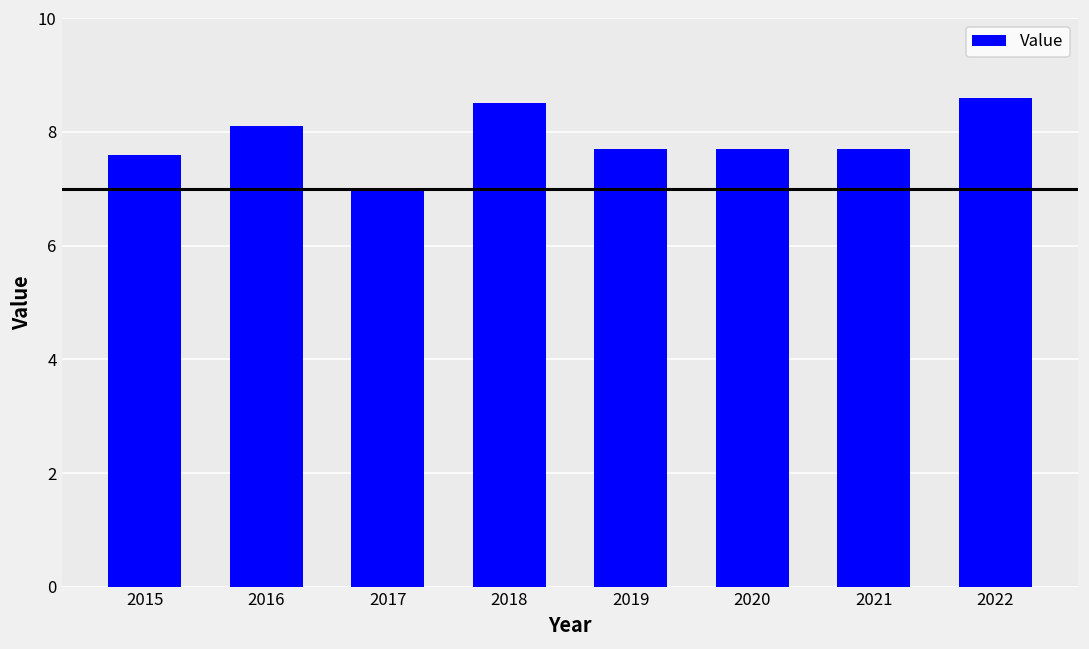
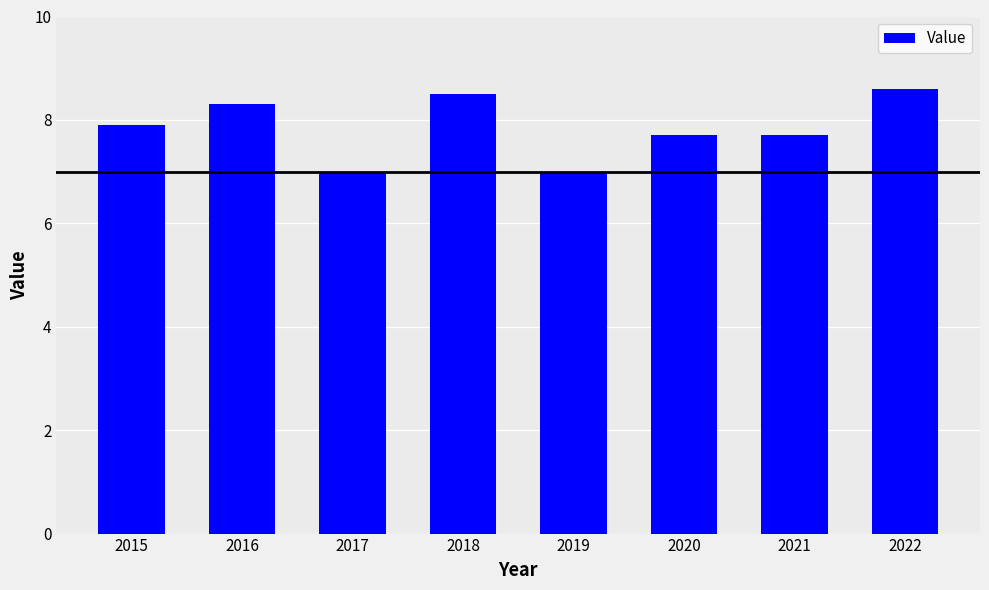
2015: 7.6 -> 7.9
2016: 8.1 -> 8.3
2019: 7.7 -> 7.0
